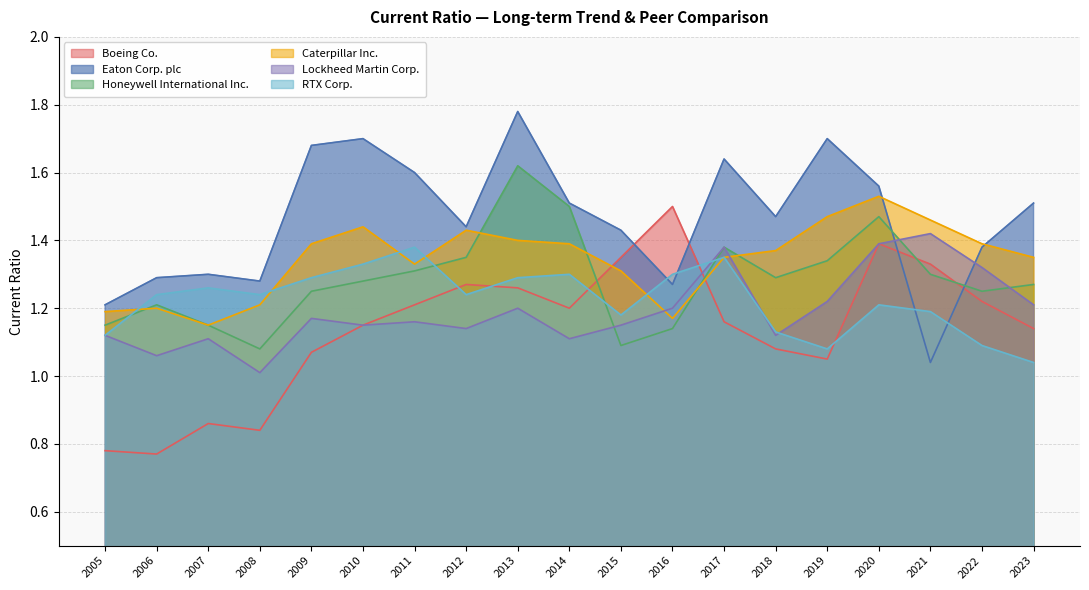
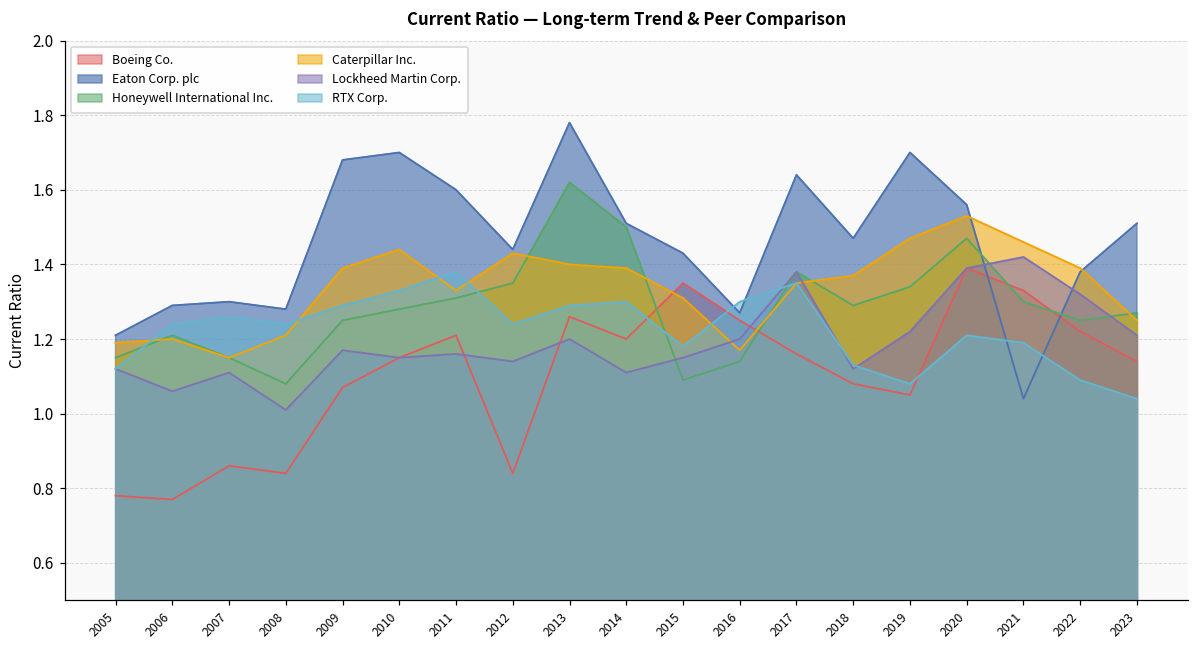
Boeing Co., 2012: 1.27 -> 0.84
Boeing Co., 2016: 1.50 -> 1.25
Caterpillar Inc., 2023: 1.35 -> 1.25
